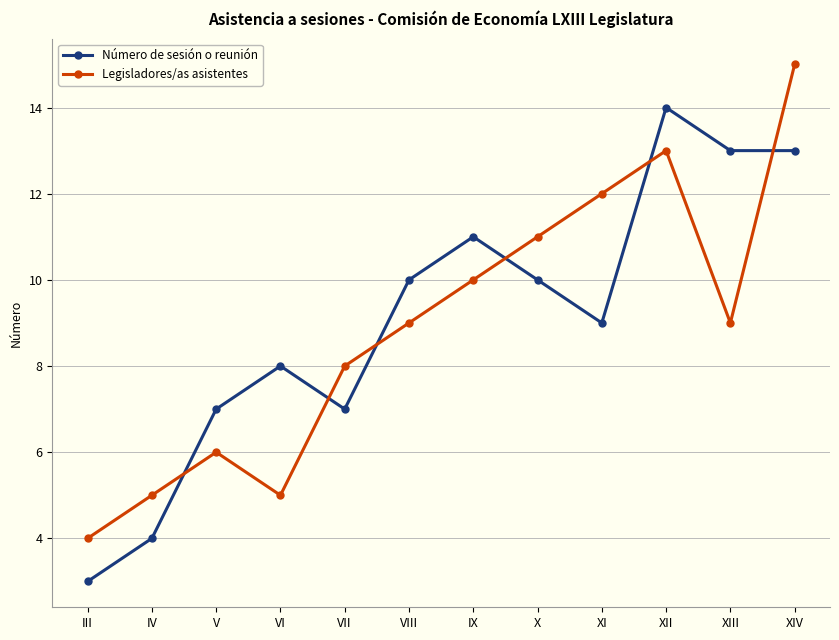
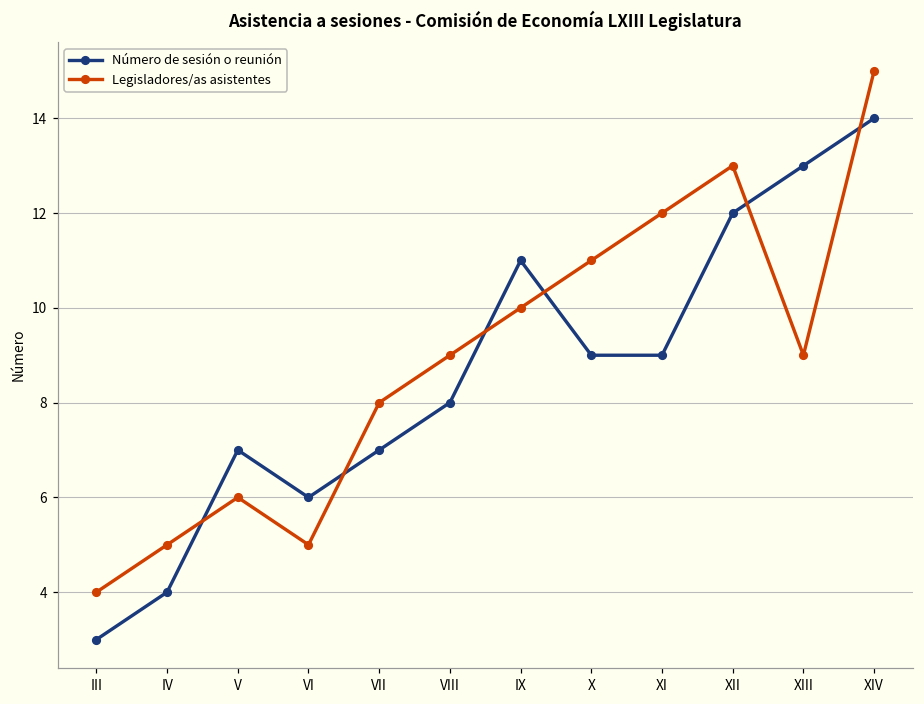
Número de sesión o reunión, VI: 8 -> 6
Número de sesión o reunión, VIII: 10 -> 8
Número de sesión o reunión, X: 10 -> 9
Número de sesión o reunión, XII: 14 -> 12
Número de sesión o reunión, XIV: 13 -> 14
